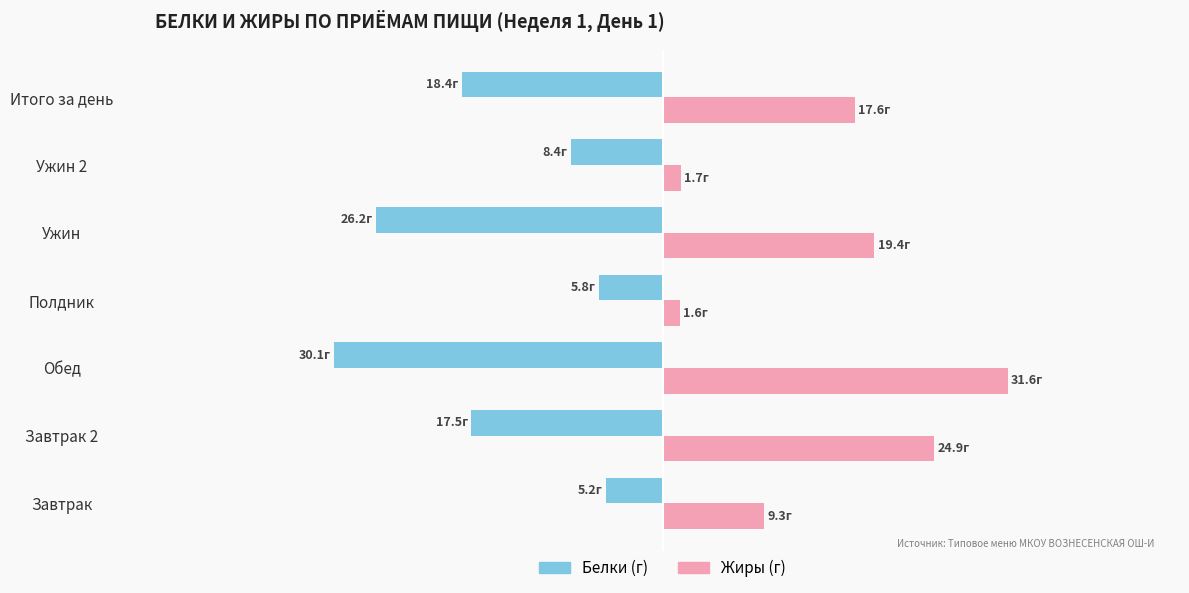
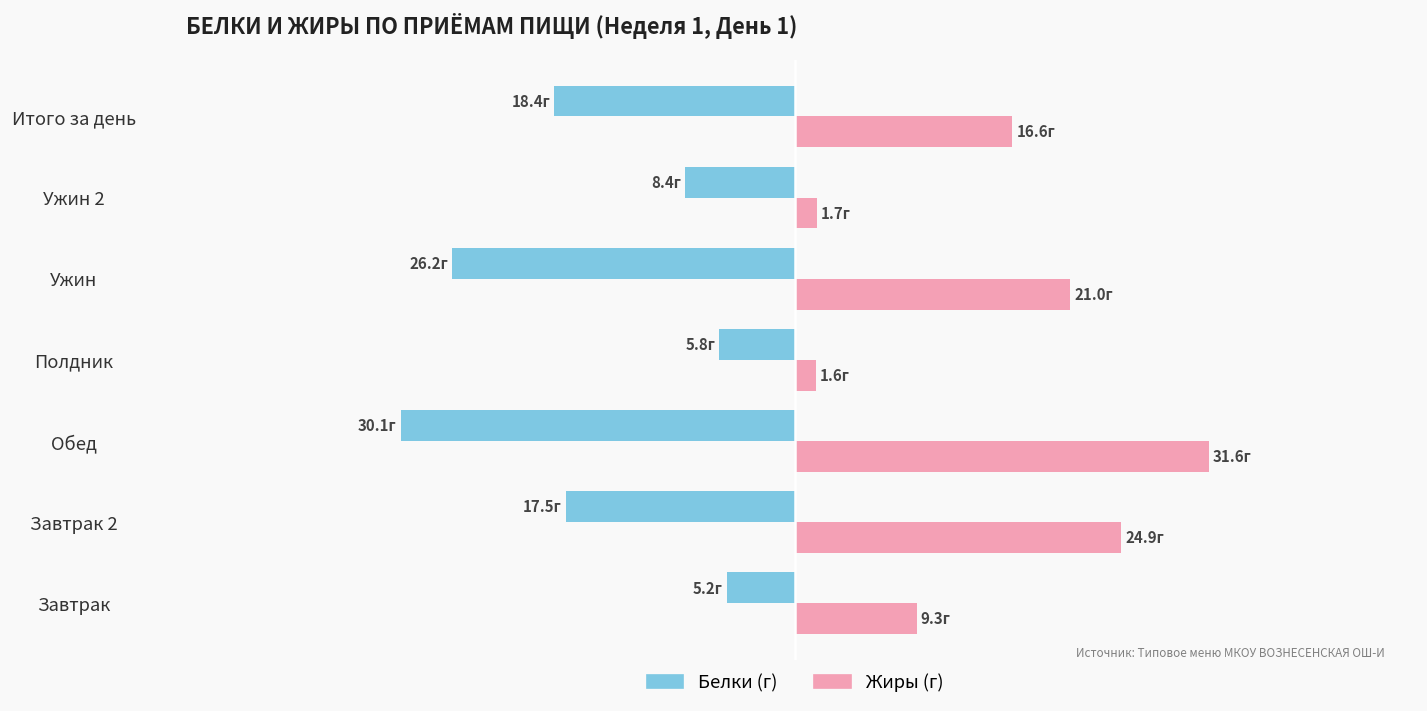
Жиры (г), Итого за день: 17.6г -> 16.6г
Жиры (г), Ужин: 19.4г -> 21.0г
